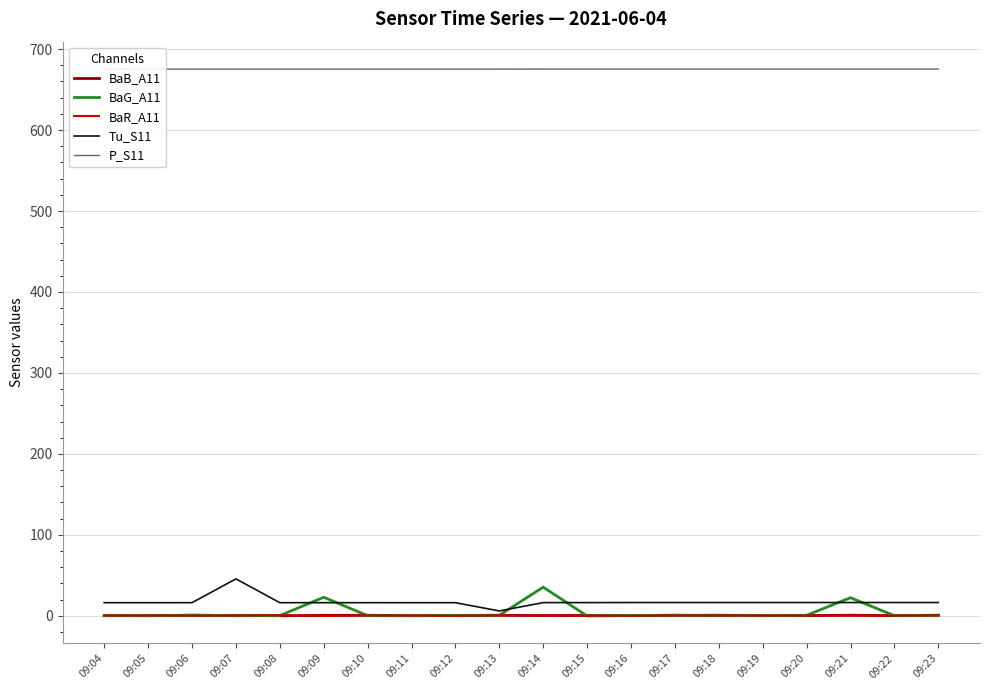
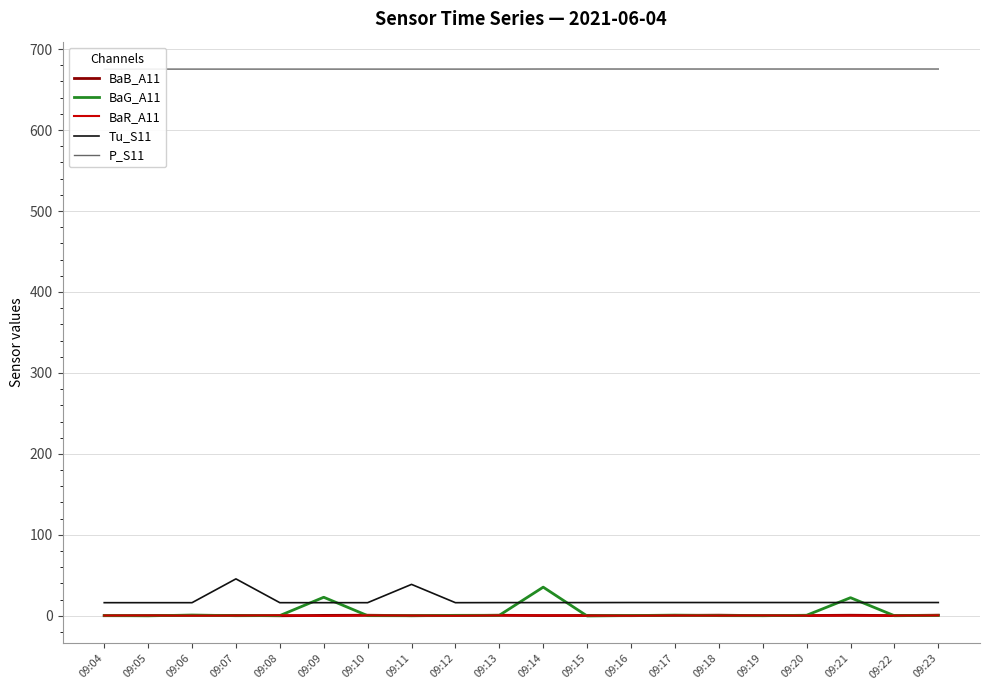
Tu_S11, 09:11: 20 -> 40
Tu_S11, 09:13: 10 -> 20
